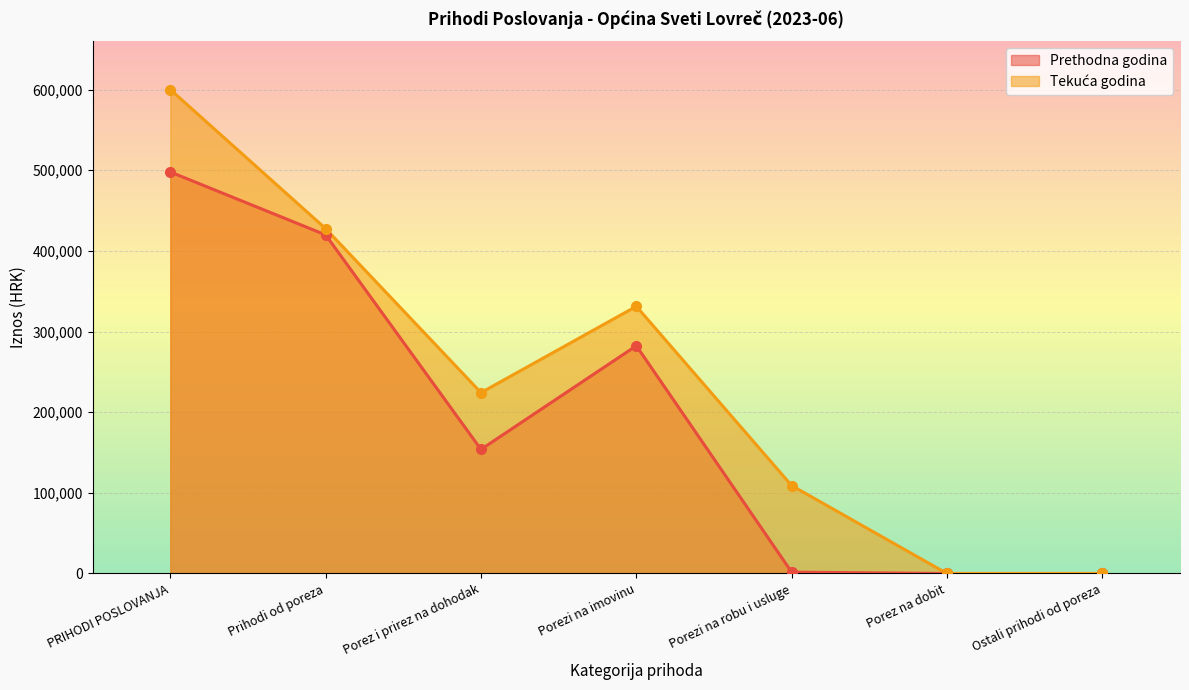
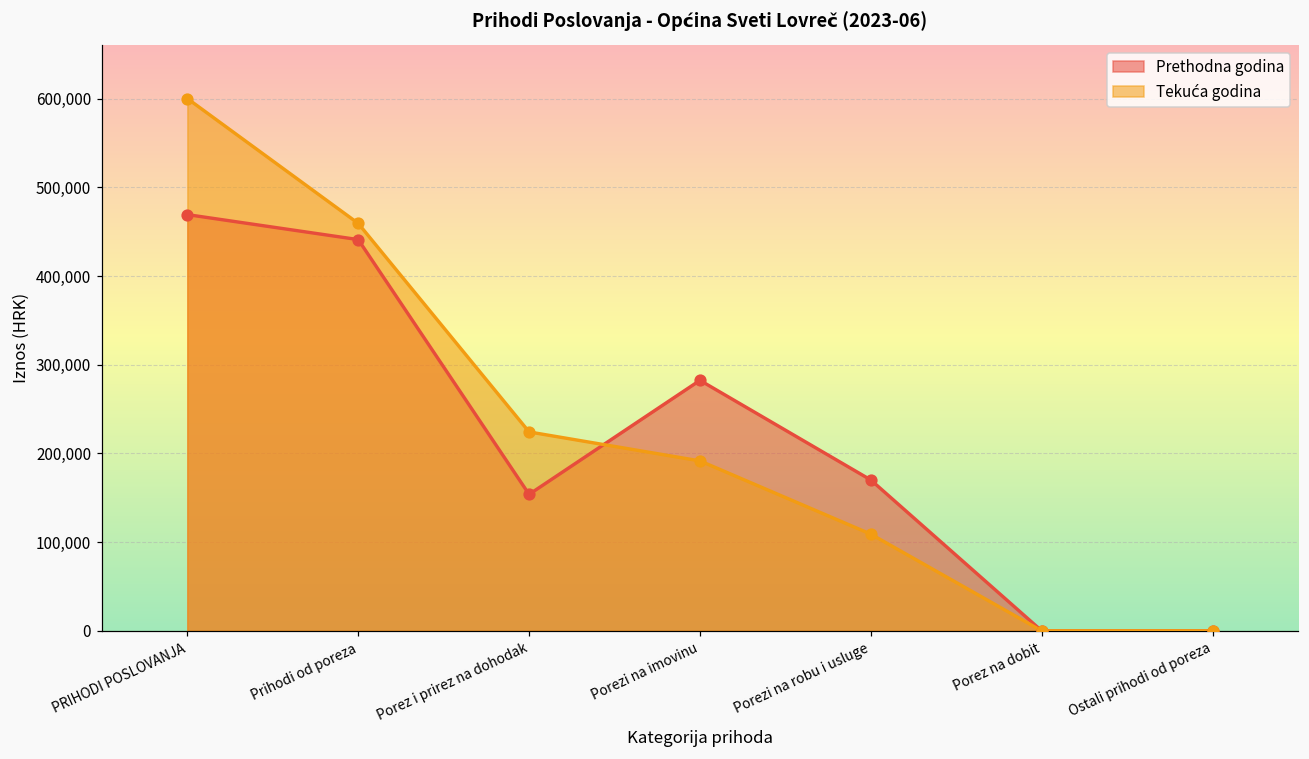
Prethodna godina, PRIHODI POSLOVANJA: 500,000 -> 470,000
Prethodna godina, Prihodi od poreza: 420,000 -> 440,000
Tekuća godina, Prihodi od poreza: 430,000 -> 460,000
Tekuća godina, Porezi na imovinu: 330,000 -> 190,000
Prethodna godina, Porezi na robu i usluge: 0 -> 170,000
